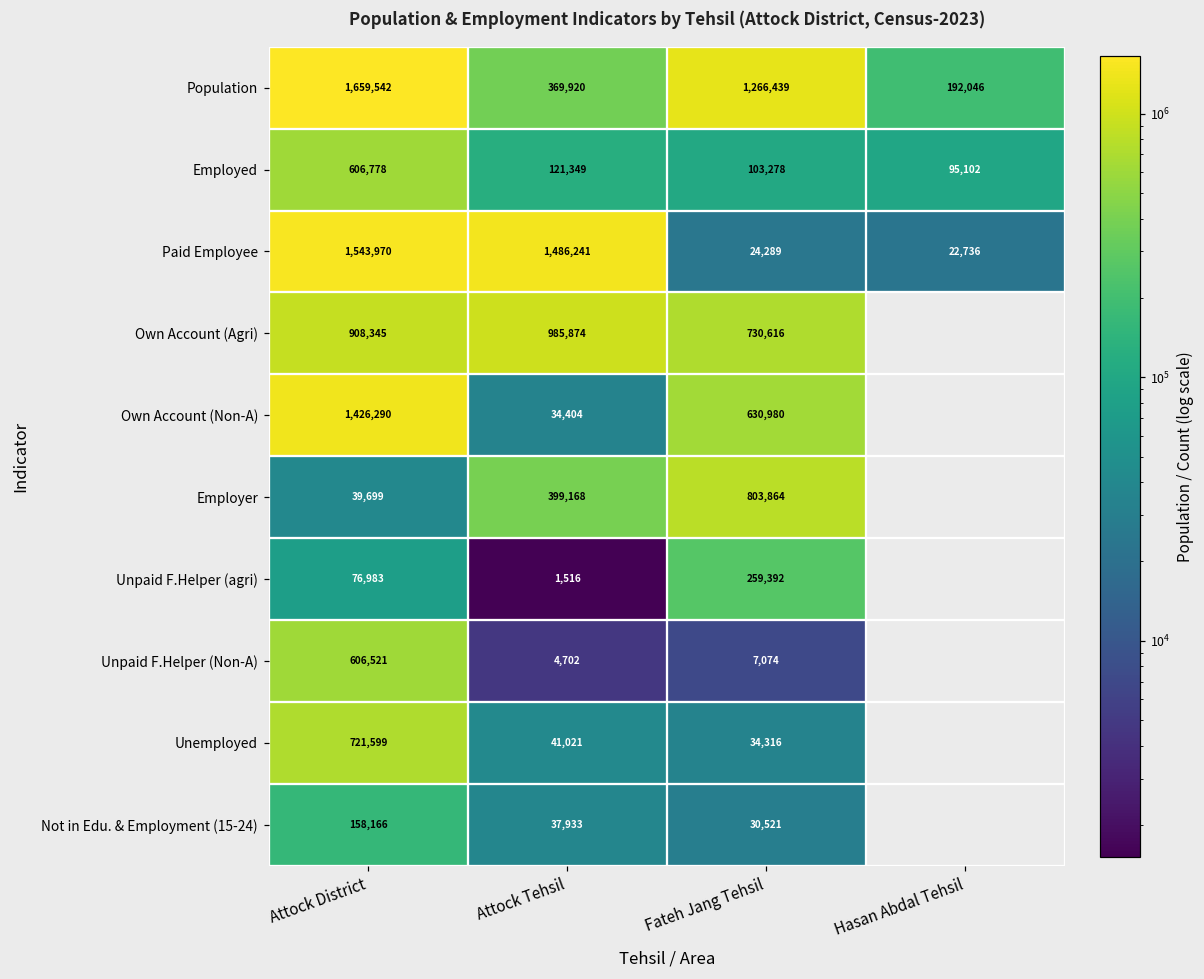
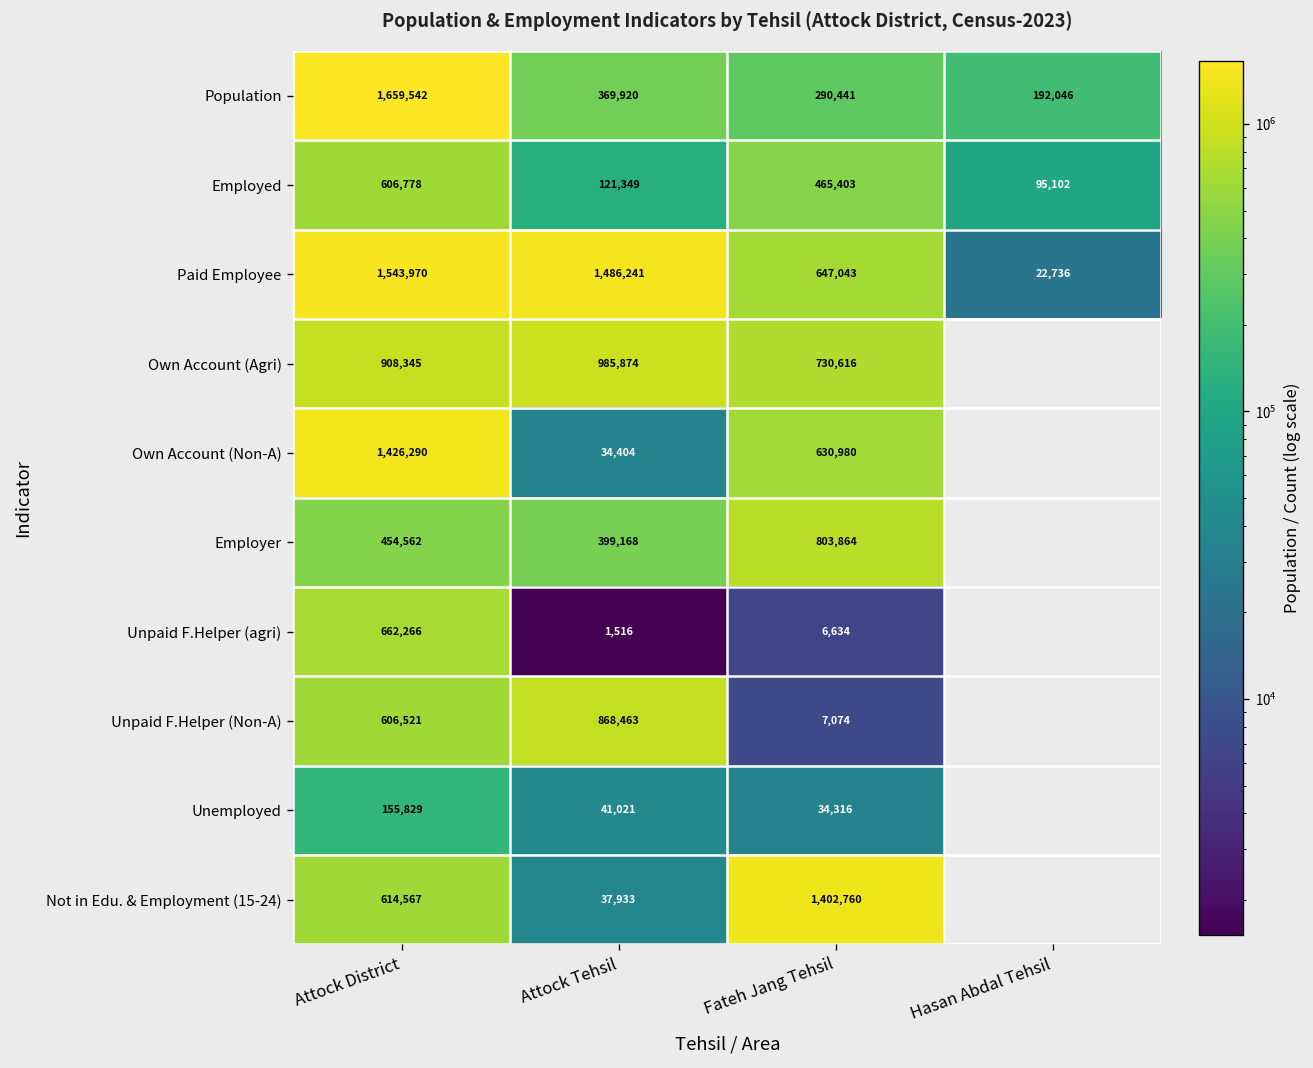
Population, Fateh Jang Tehsil: 1,266,439 -> 290,441
Employed, Fateh Jang Tehsil: 103,278 -> 465,403
Paid Employee, Fateh Jang Tehsil: 24,289 -> 647,043
Employer, Attock District: 39,699 -> 454,562
Unpaid F.Helper (agri), Attock District: 76,983 -> 662,266
Unpaid F.Helper (agri), Fateh Jang Tehsil: 259,392 -> 6,634
Unpaid F.Helper (Non-A), Attock Tehsil: 4,702 -> 868,463
Unemployed, Attock District: 721,599 -> 155,829
Not in Edu. & Employment (15-24), Attock District: 158,166 -> 614,567
Not in Edu. & Employment (15-24), Fateh Jang Tehsil: 30,521 -> 1,402,760
